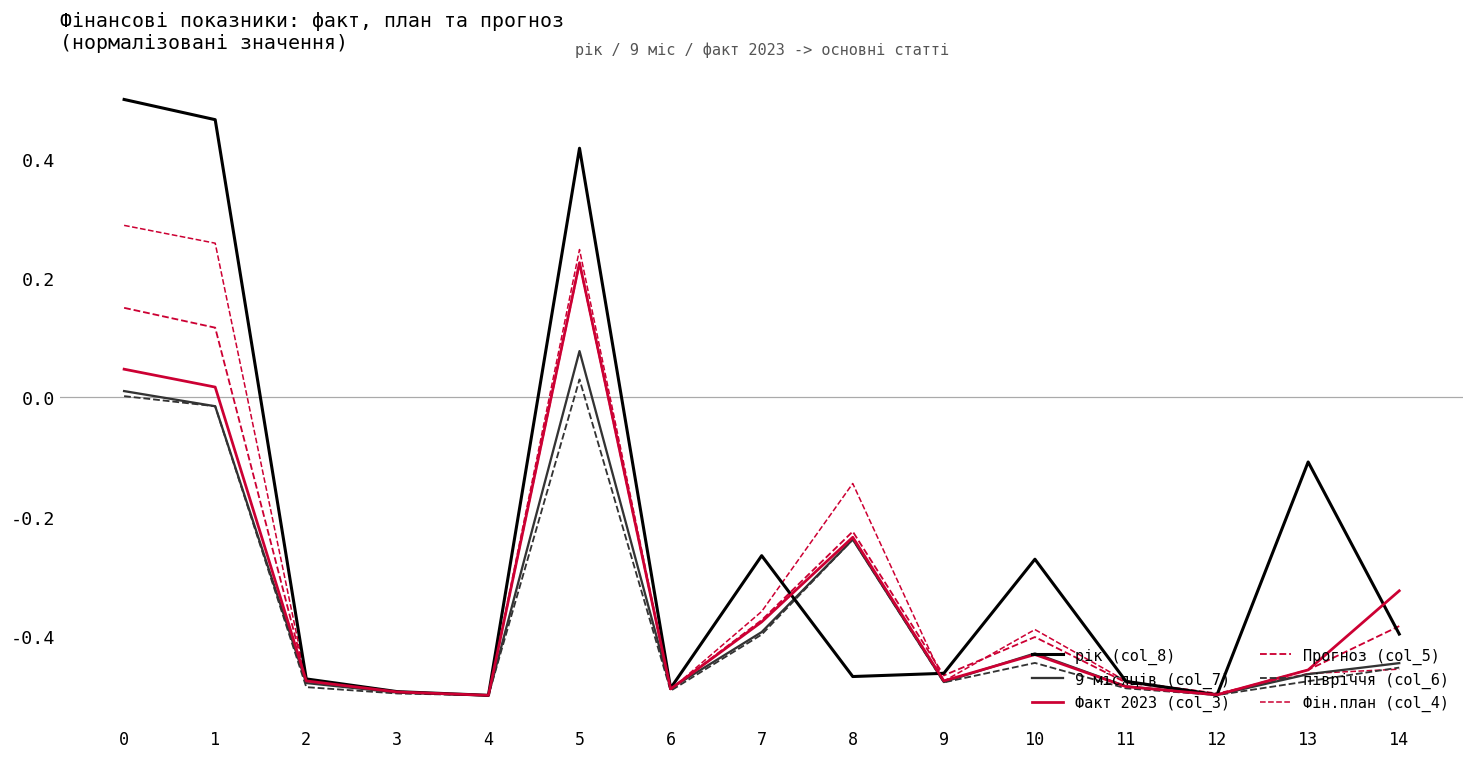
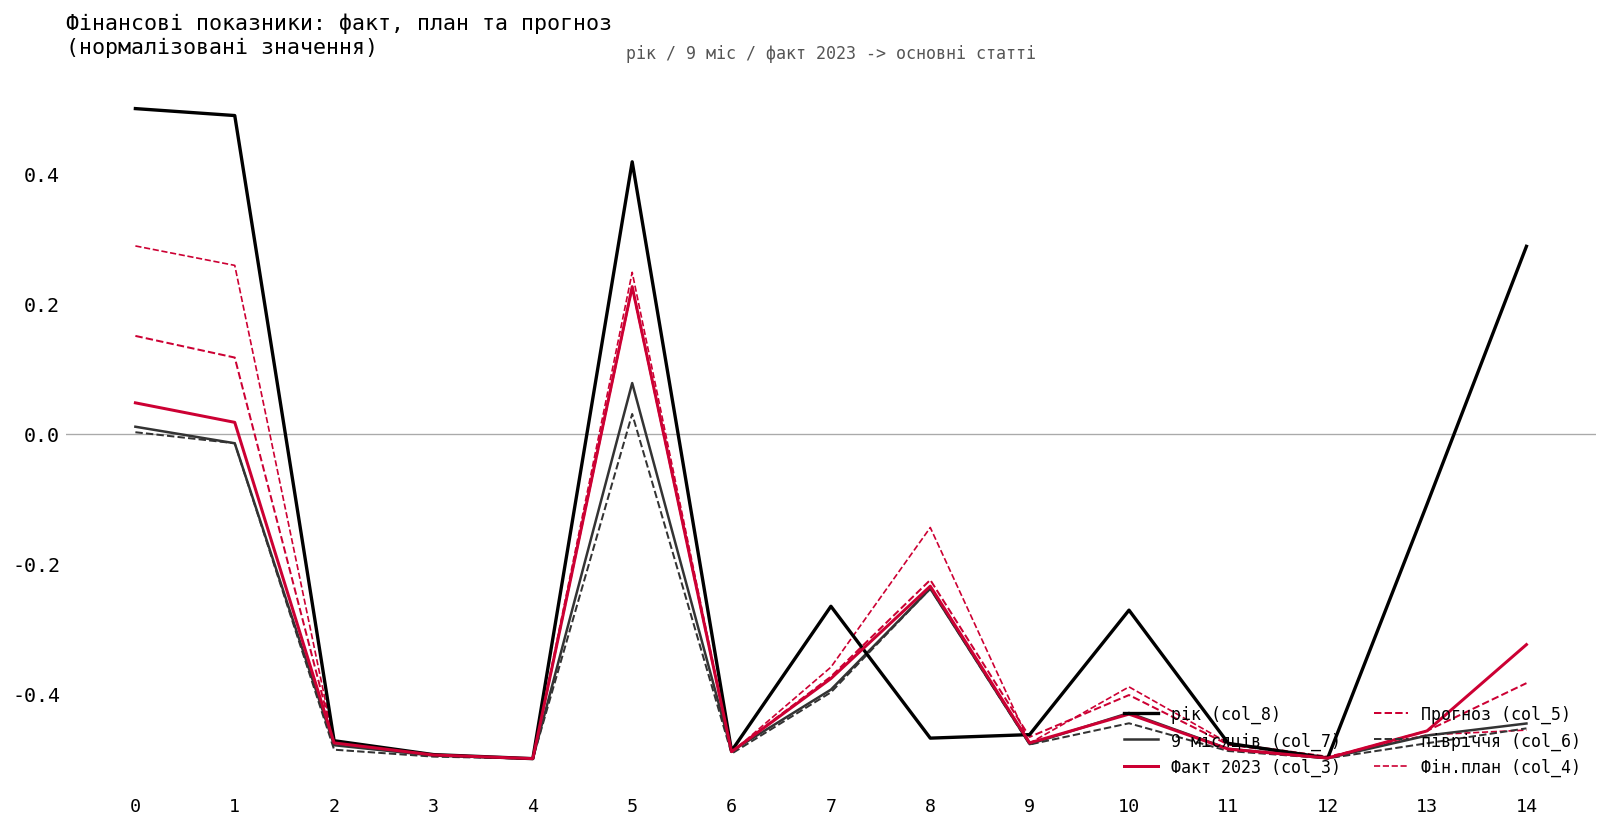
рік (col_8), 1: 0.47 -> 0.49
рік (col_8), 14: -0.40 -> 0.29
